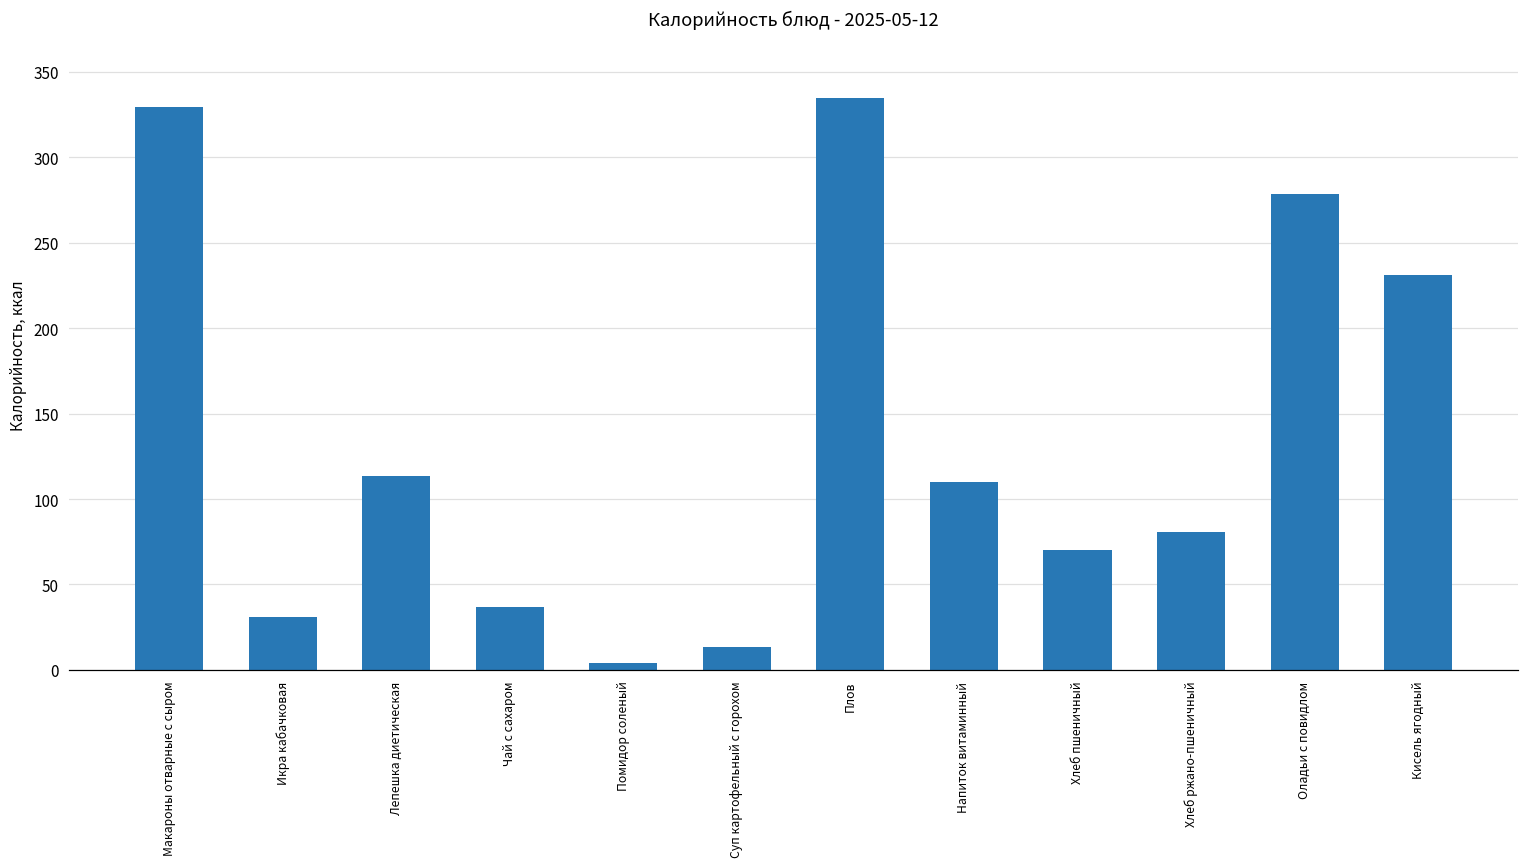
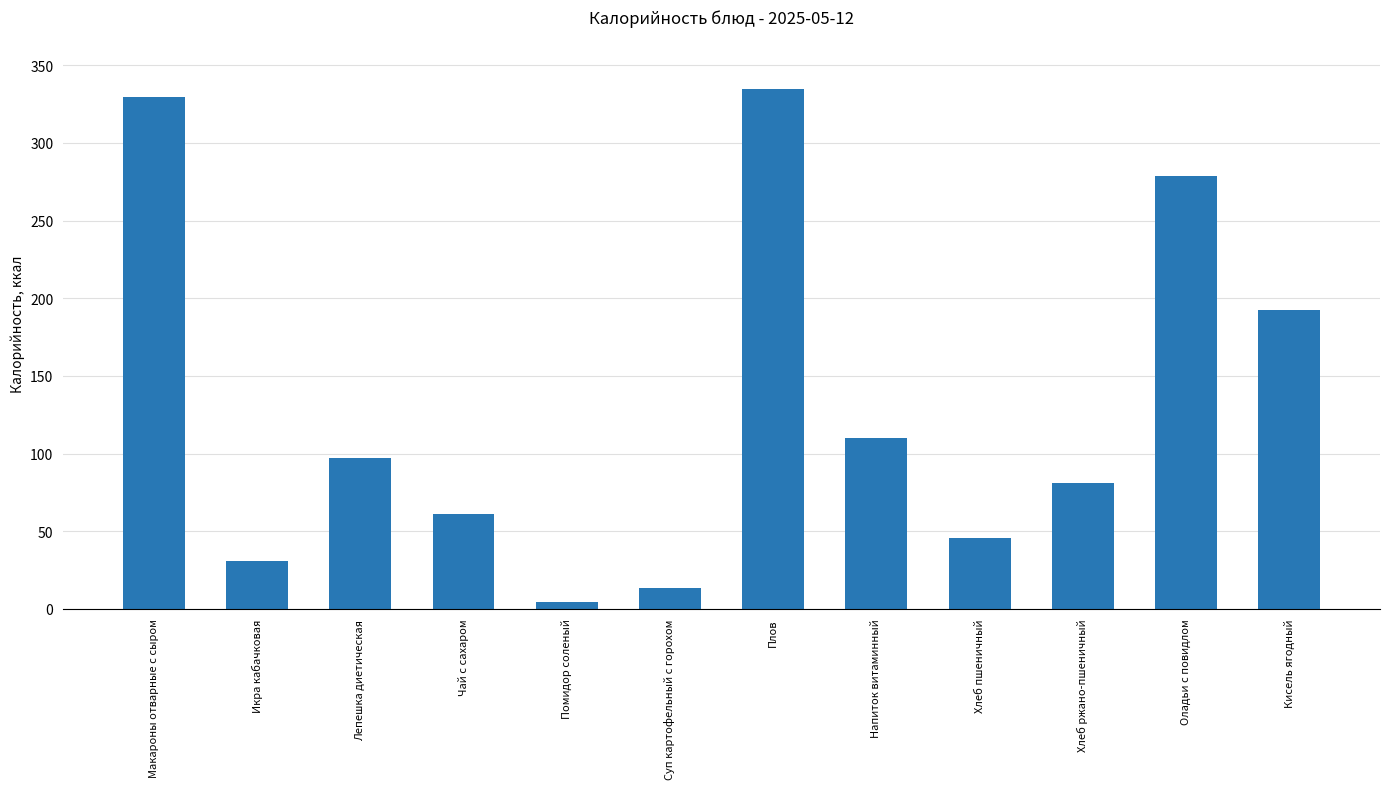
Лепешка диетическая: 114 -> 97
Чай с сахаром: 37 -> 61
Хлеб пшеничный: 70 -> 46
Кисель ягодный: 231 -> 193
